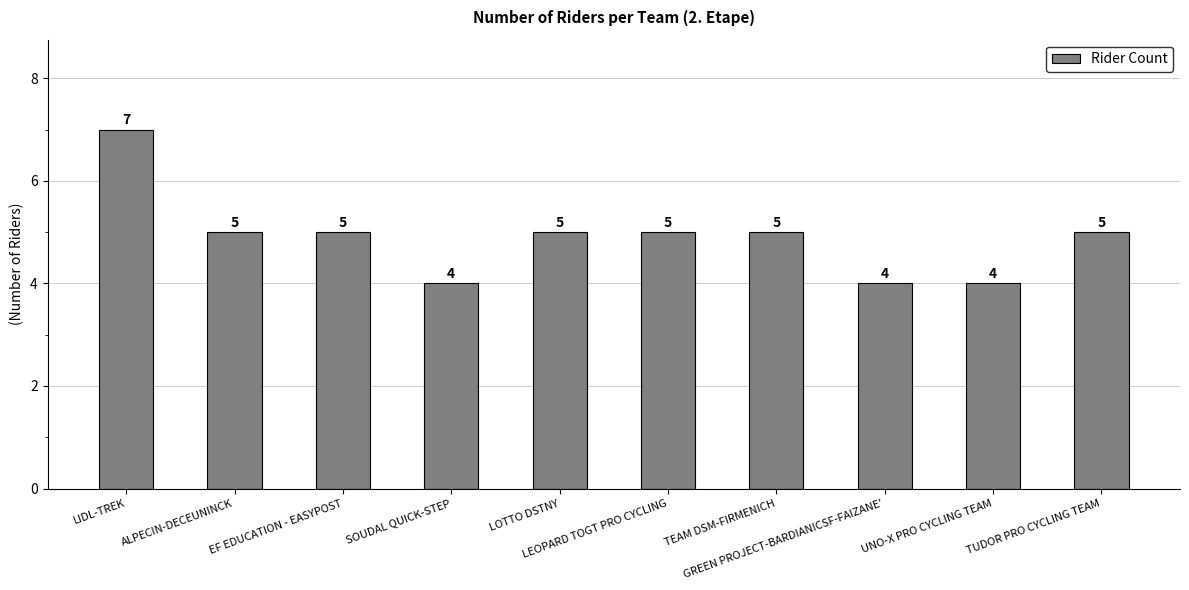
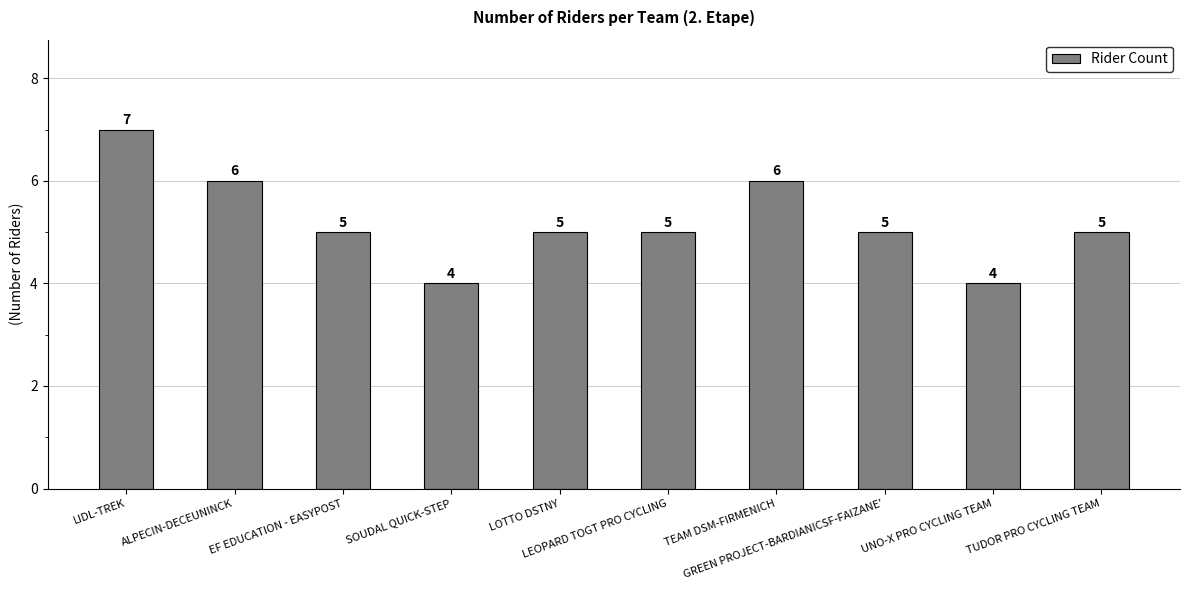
ALPECIN-DECEUNINCK: 5 -> 6
TEAM DSM-FIRMENICH: 5 -> 6
GREEN PROJECT-BARDIANICSF-FAIZANE': 4 -> 5
